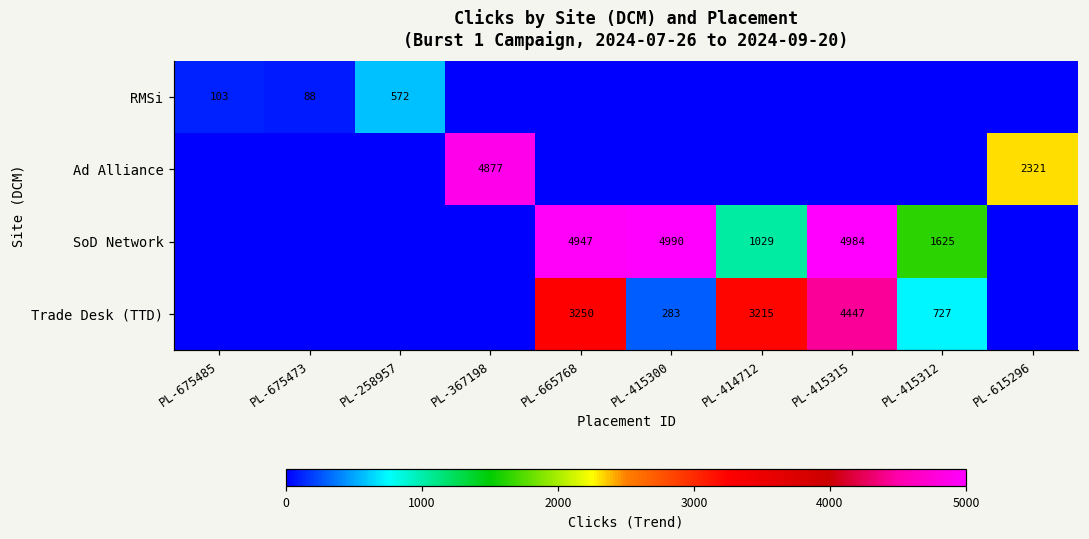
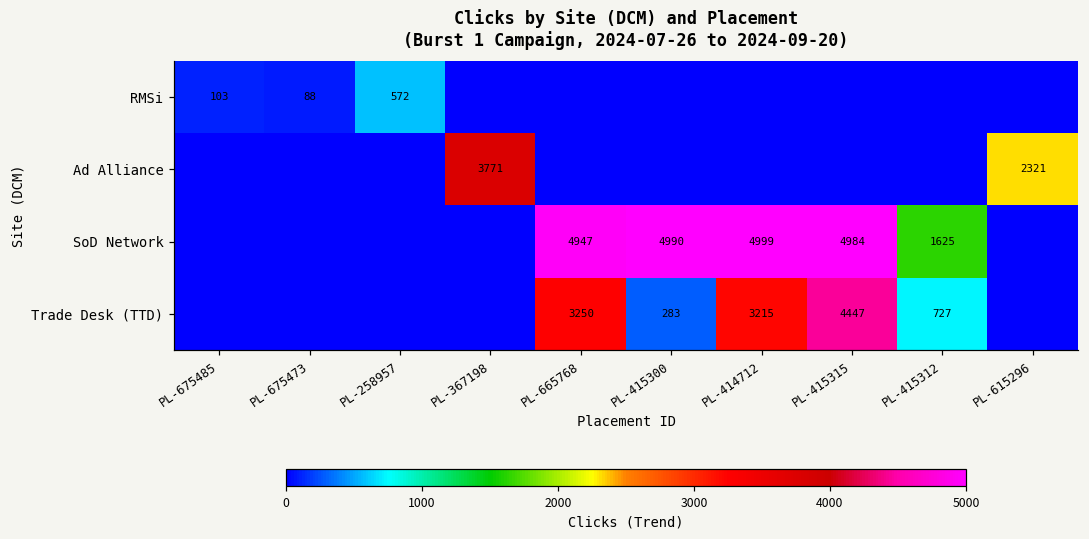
Ad Alliance, PL-367198: 4877 -> 3771
SoD Network, PL-414712: 1029 -> 4999
